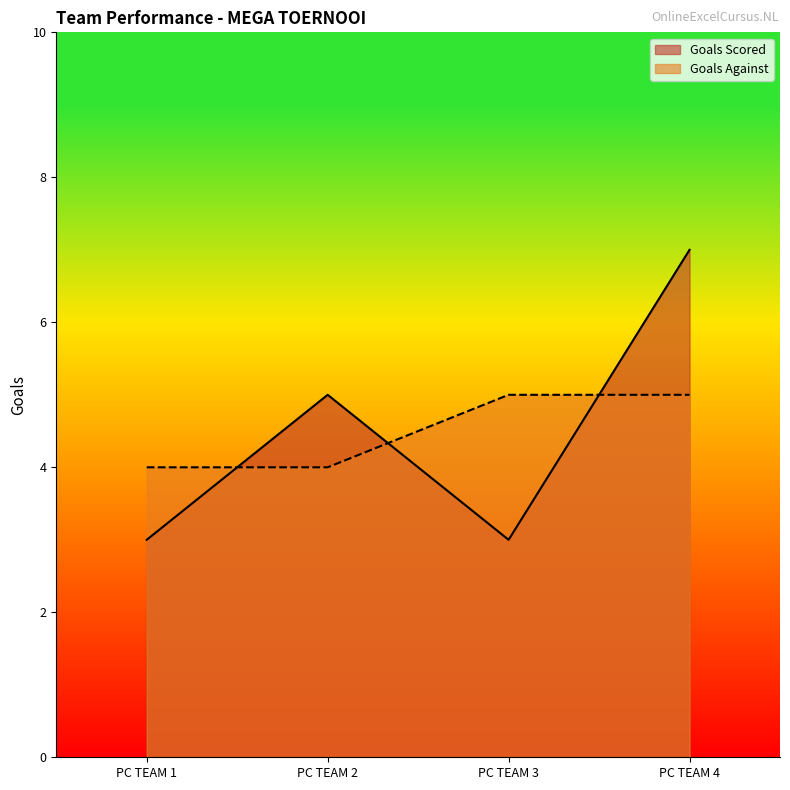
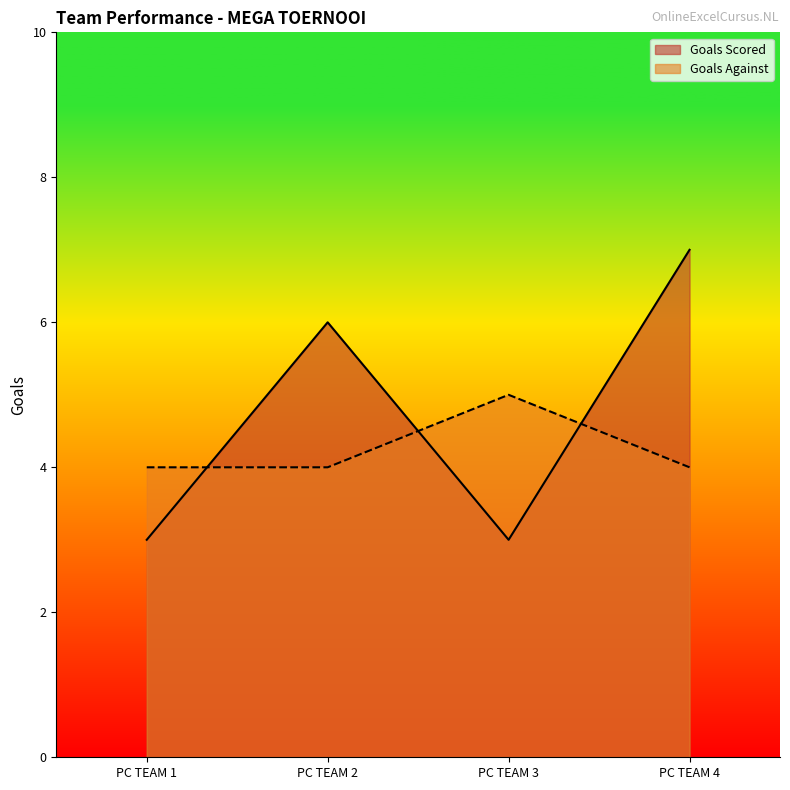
Goals Scored, PC TEAM 2: 5 -> 6
Goals Against, PC TEAM 4: 5 -> 4
